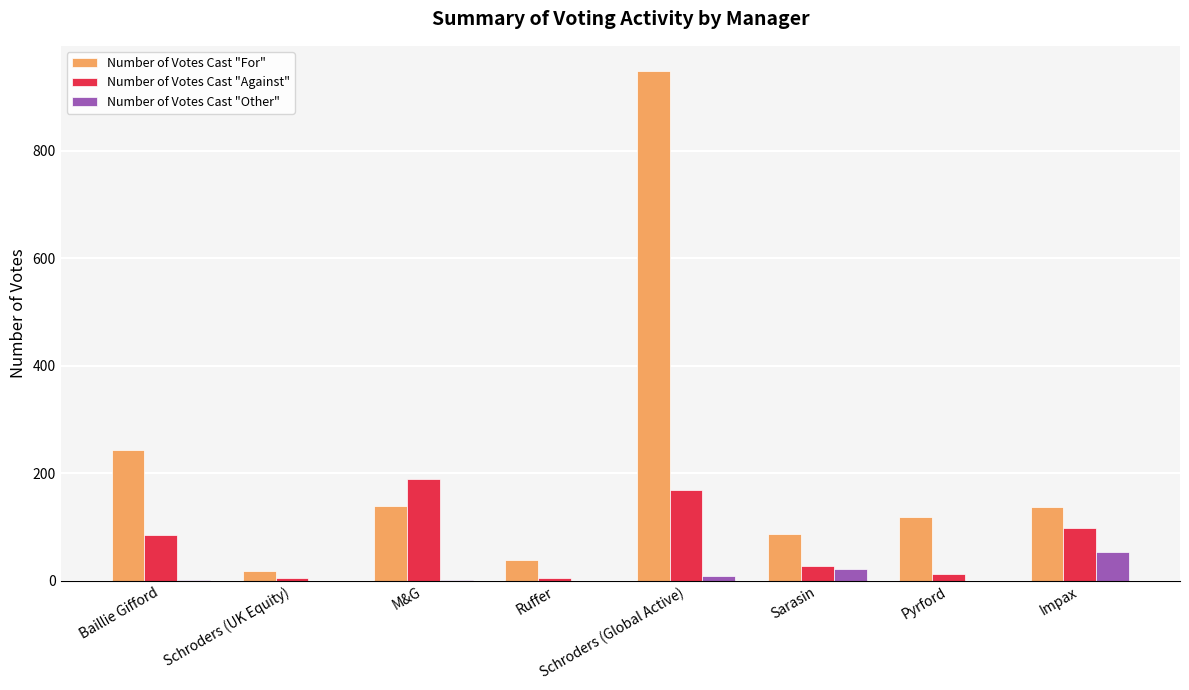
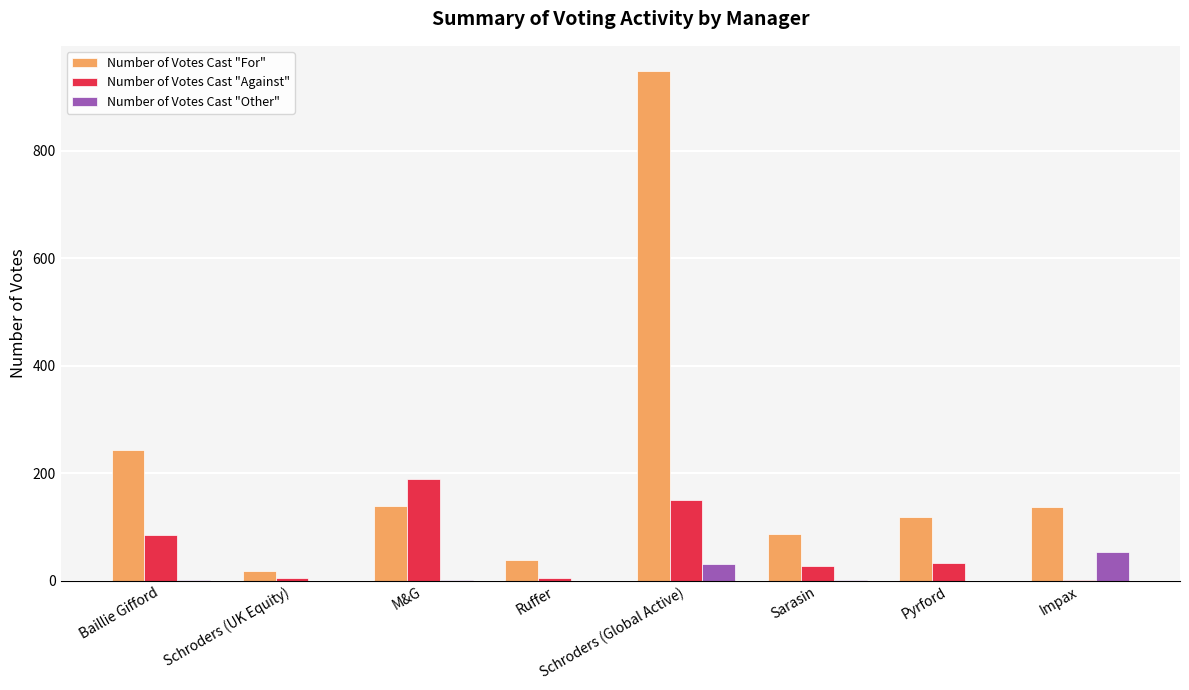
Number of Votes Cast "Against", Schroders (Global Active): 170 -> 150
Number of Votes Cast "Other", Schroders (Global Active): 10 -> 30
Number of Votes Cast "Other", Sarasin: 20 -> 0
Number of Votes Cast "Against", Pyrford: 10 -> 30
Number of Votes Cast "Against", Impax: 100 -> 0
